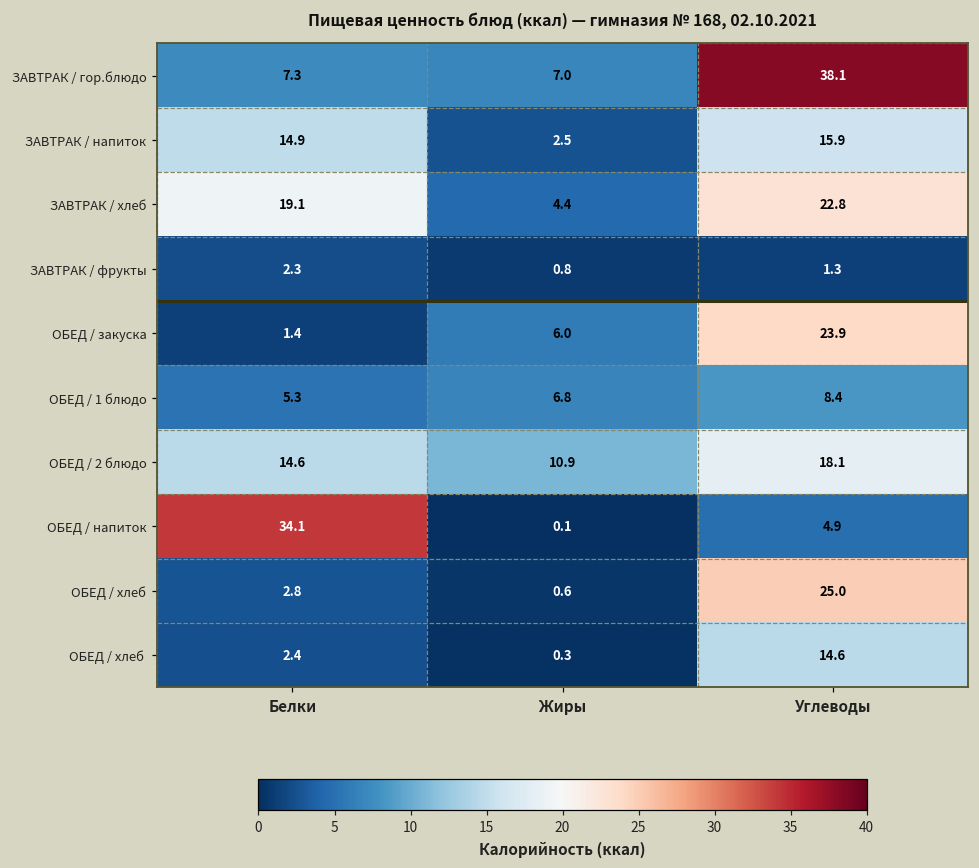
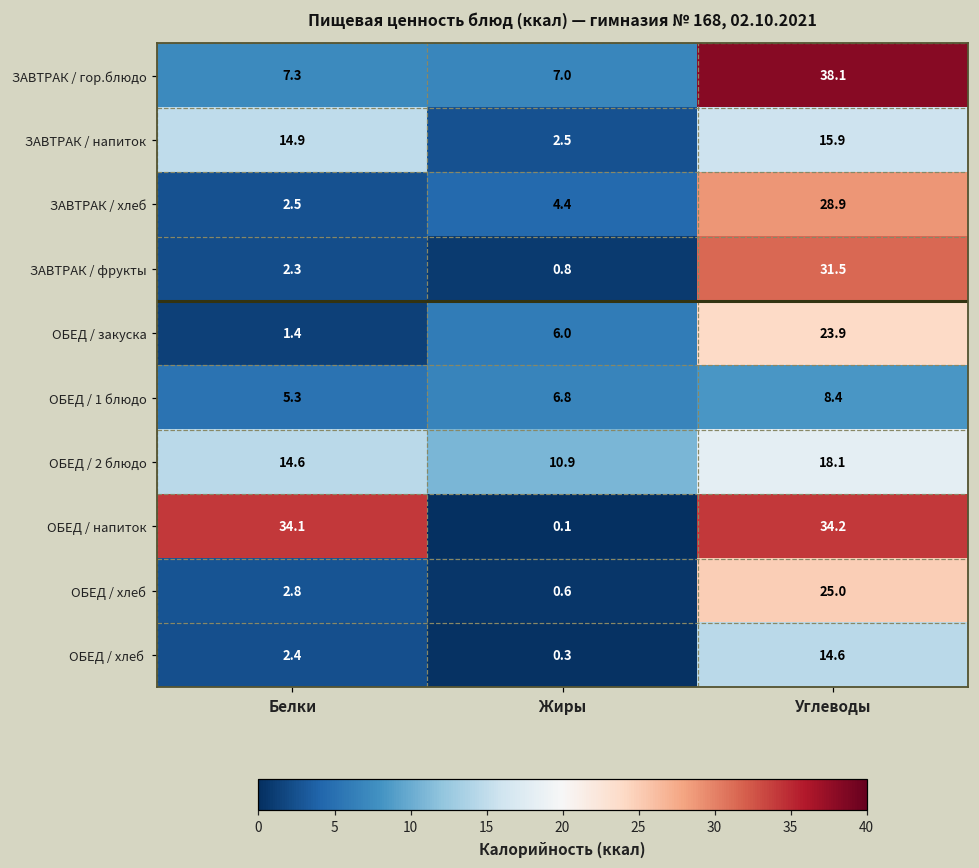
ЗАВТРАК / хлеб, Белки: 19.1 -> 2.5
ЗАВТРАК / хлеб, Углеводы: 22.8 -> 28.9
ЗАВТРАК / фрукты, Углеводы: 1.3 -> 31.5
ОБЕД / напиток, Углеводы: 4.9 -> 34.2
